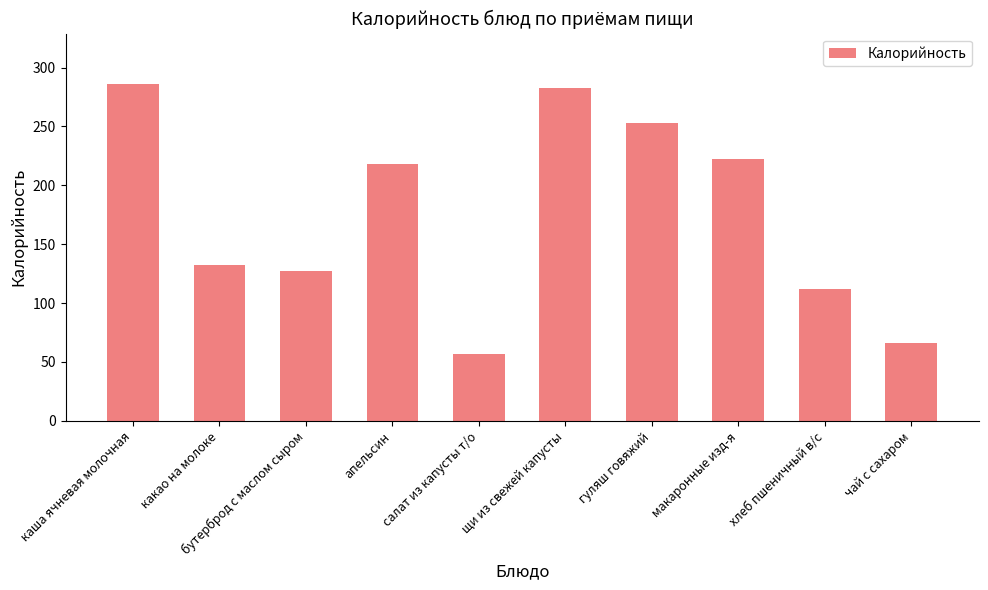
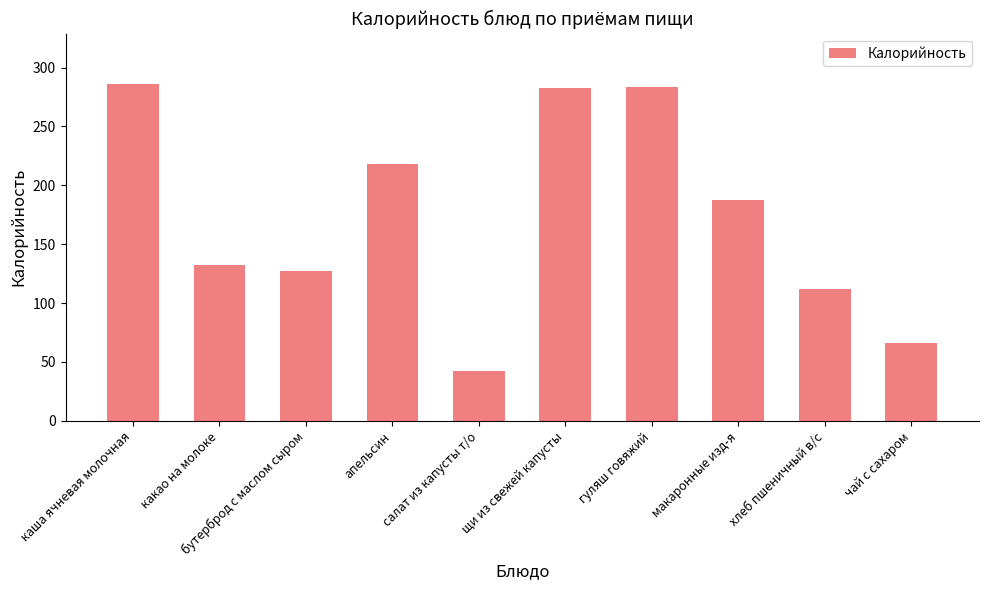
салат из капусты т/о: 57 -> 42
гуляш говяжий: 253 -> 283
макаронные изд-я: 223 -> 188
